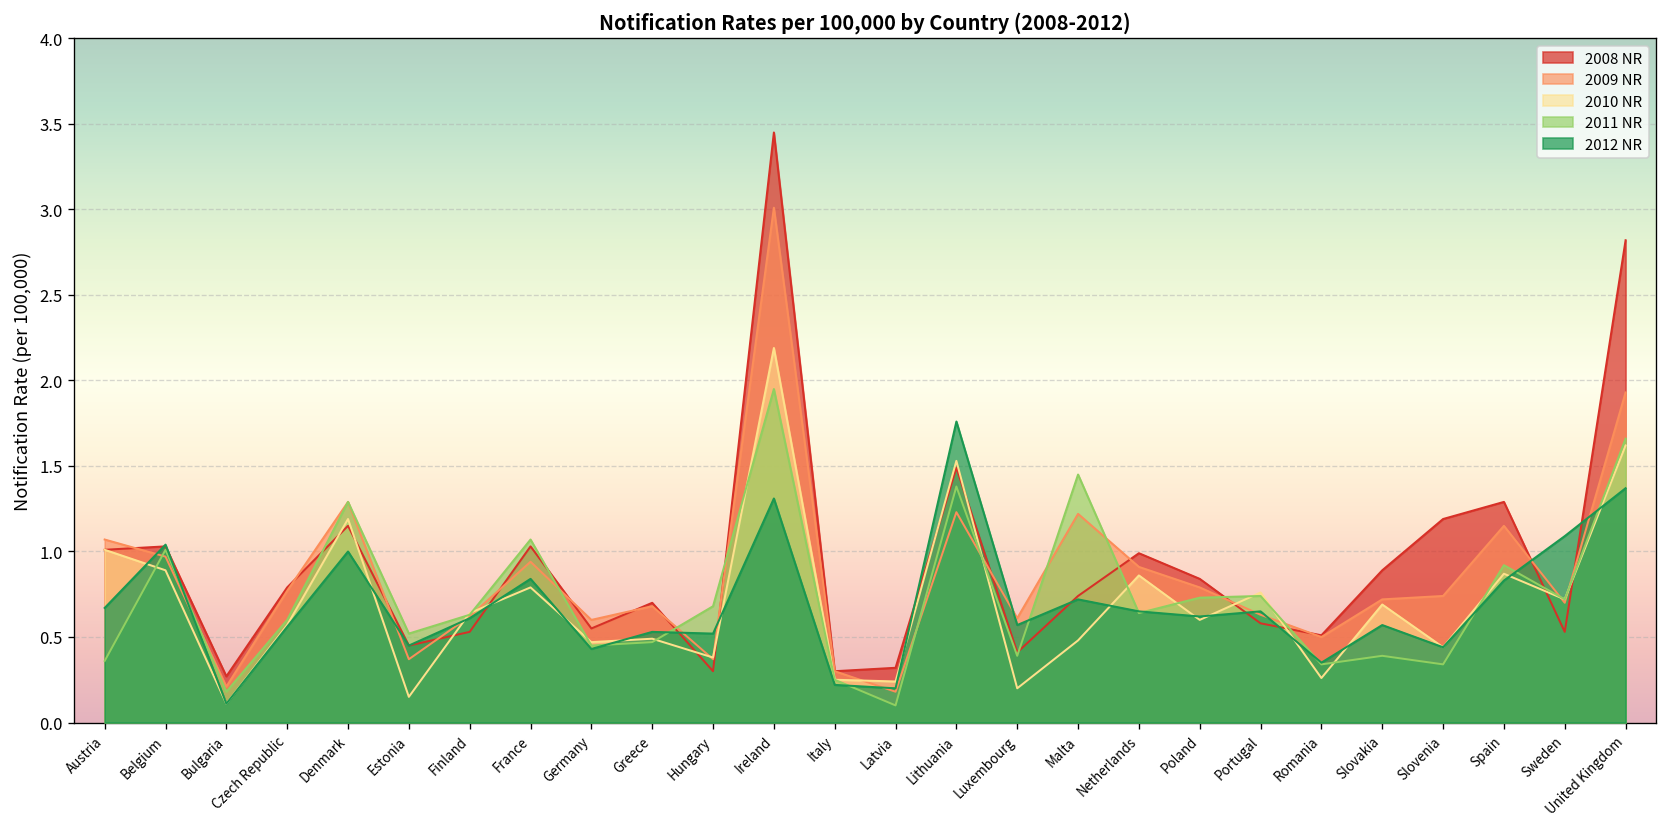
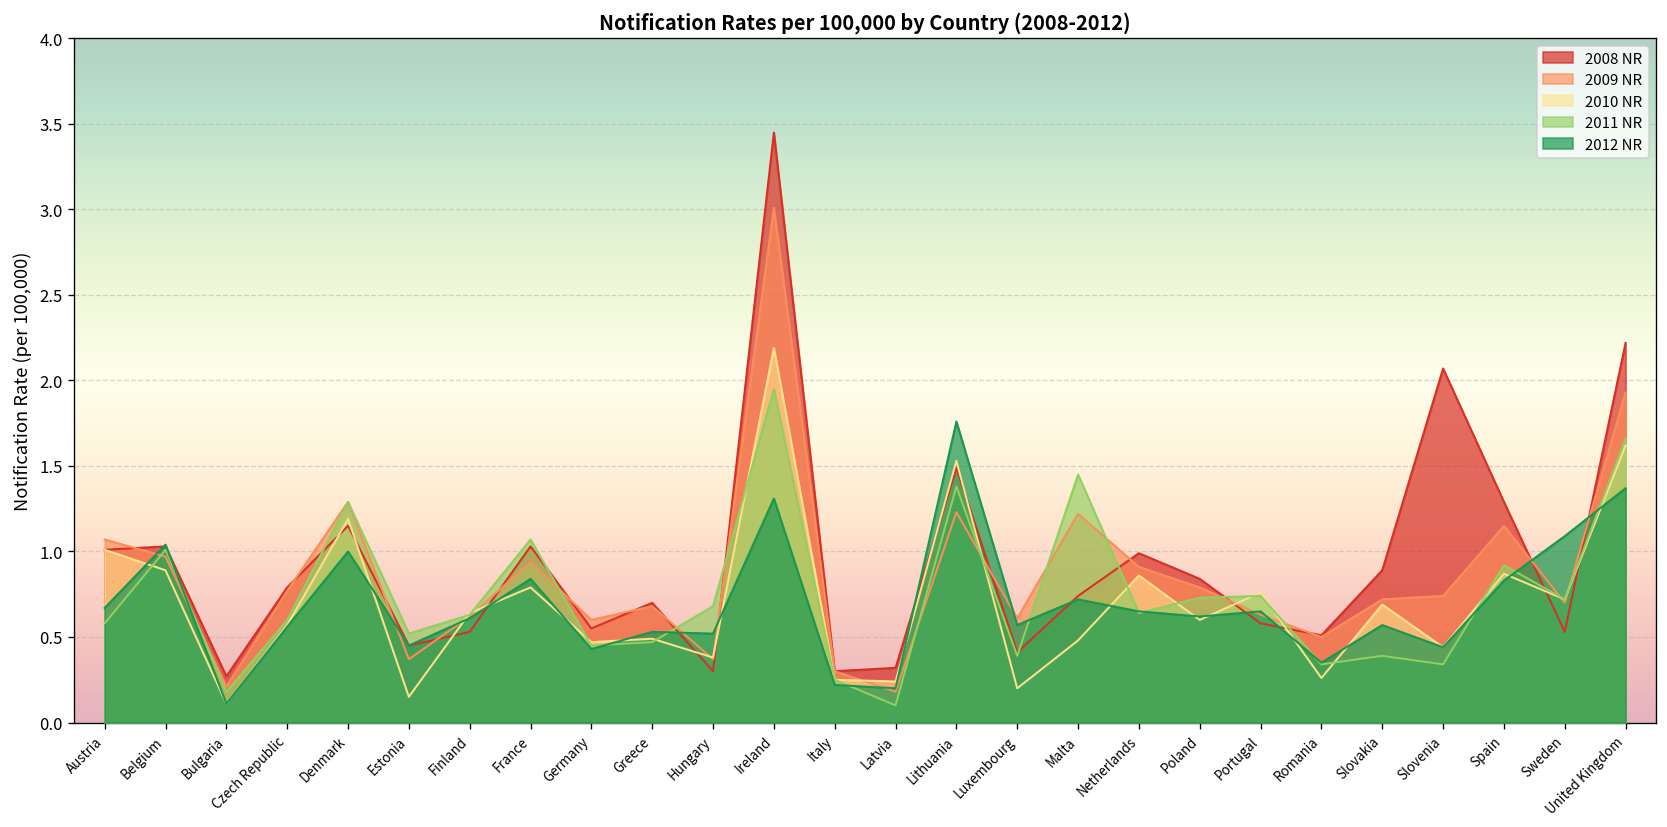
2011 NR, Austria: 0.36 -> 0.58
2008 NR, Slovenia: 1.19 -> 2.07
2008 NR, United Kingdom: 2.82 -> 2.22
